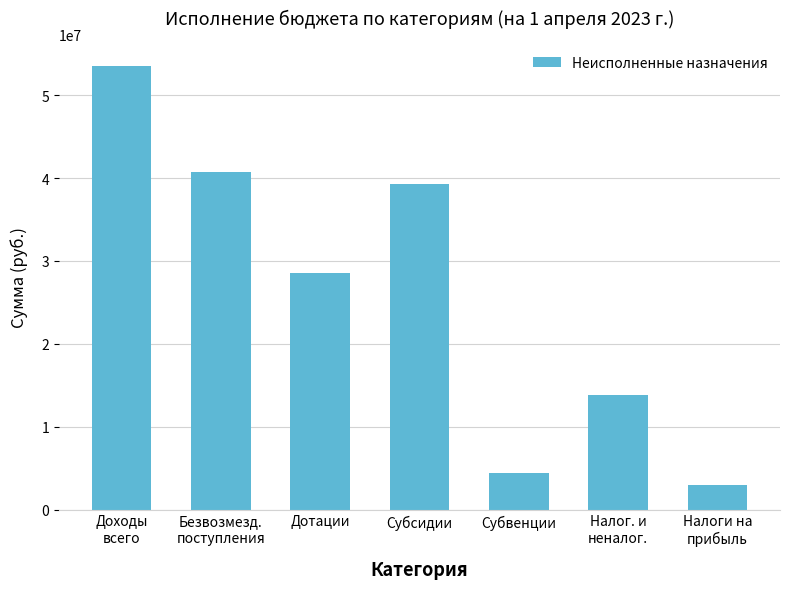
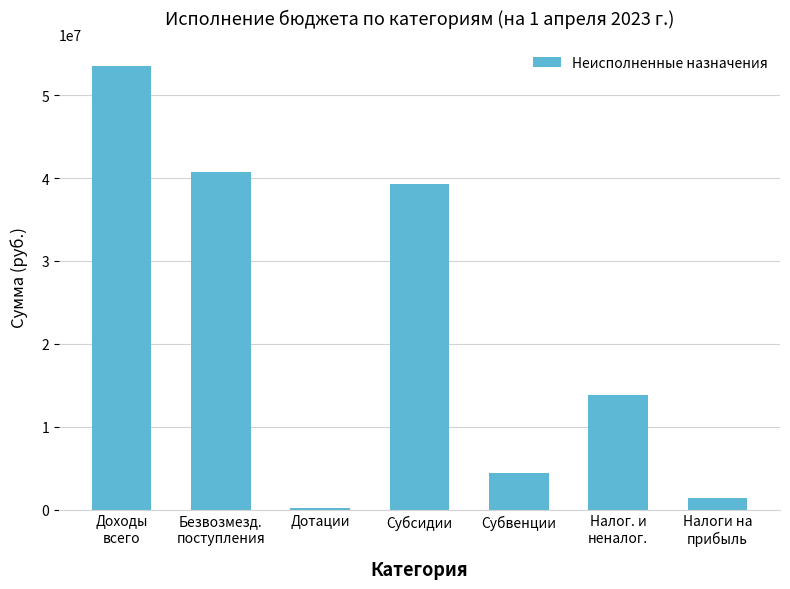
Дотации: 29000000 -> 0
Налоги на прибыль: 3000000 -> 1000000
